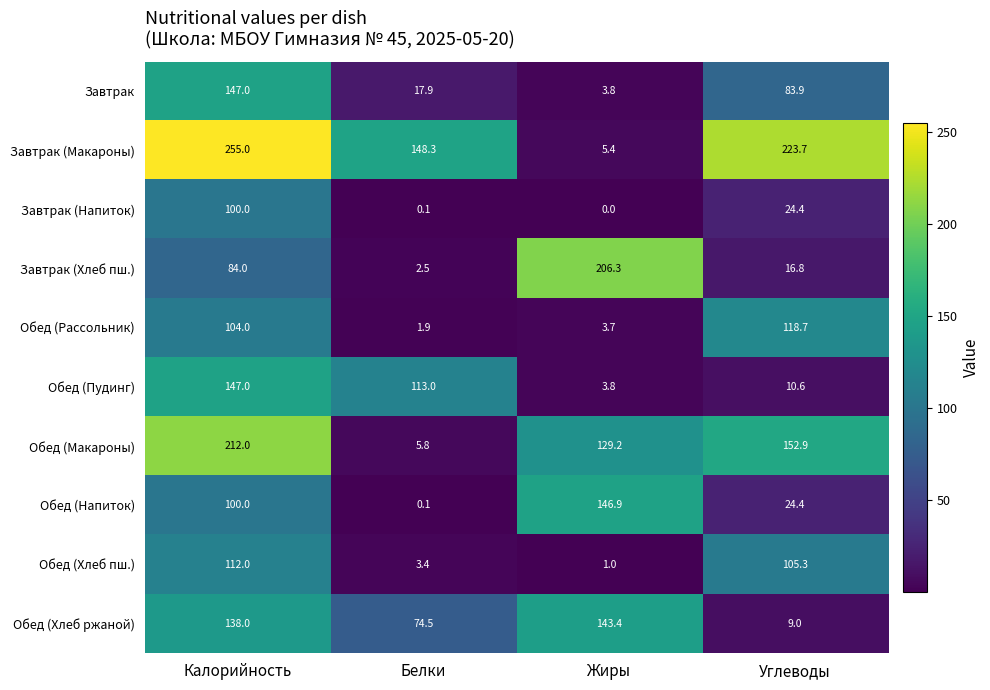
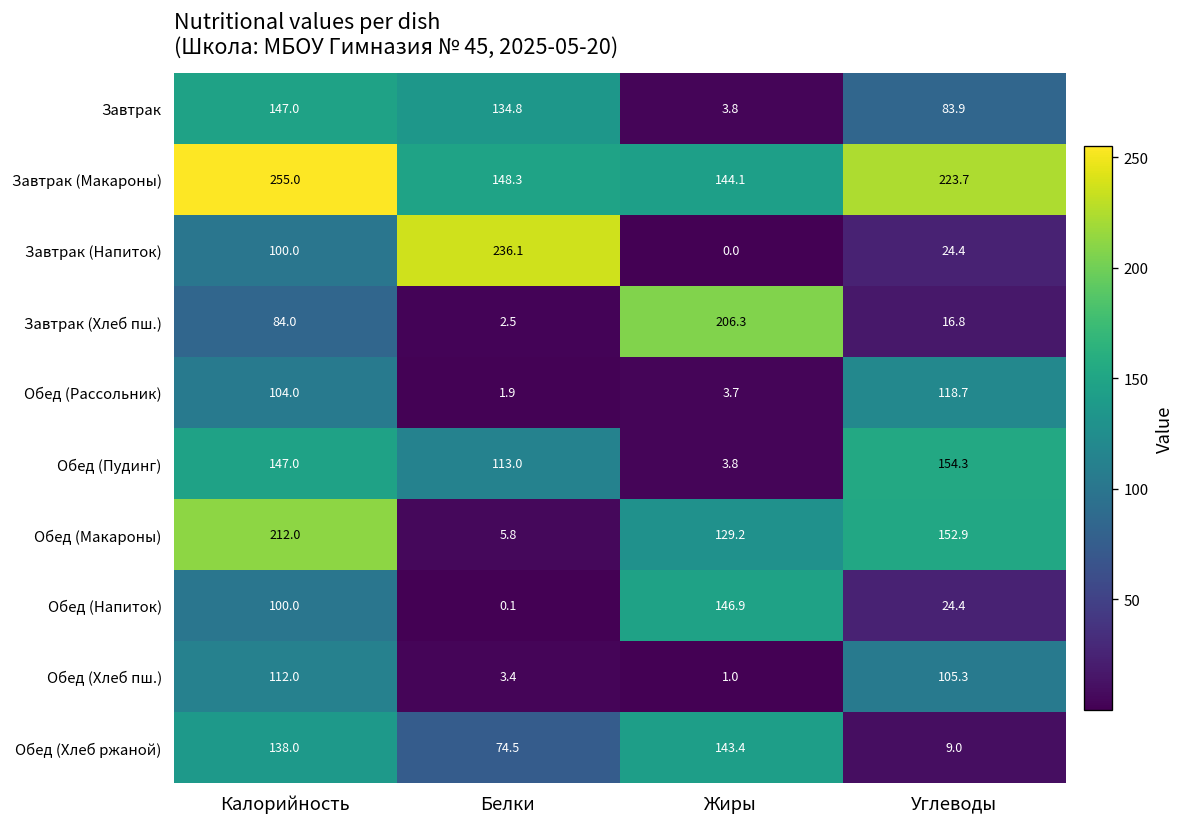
Завтрак, Белки: 17.9 -> 134.8
Завтрак (Макароны), Жиры: 5.4 -> 144.1
Завтрак (Напиток), Белки: 0.1 -> 236.1
Обед (Пудинг), Углеводы: 10.6 -> 154.3
